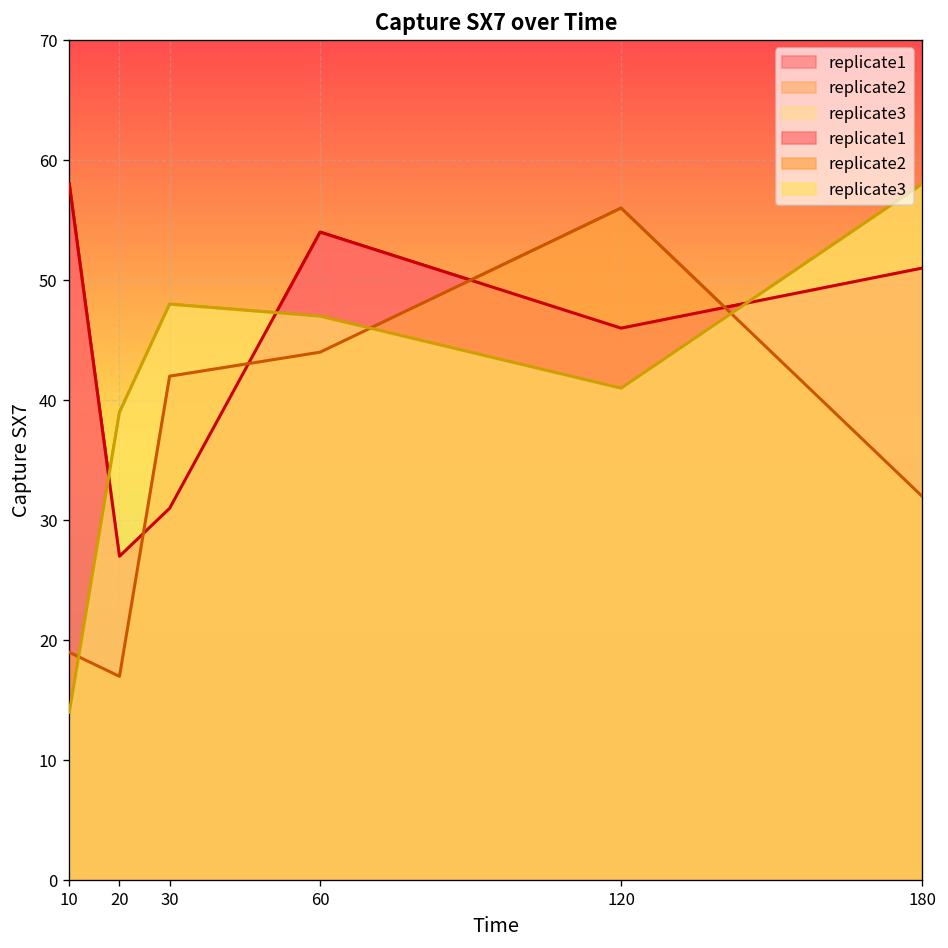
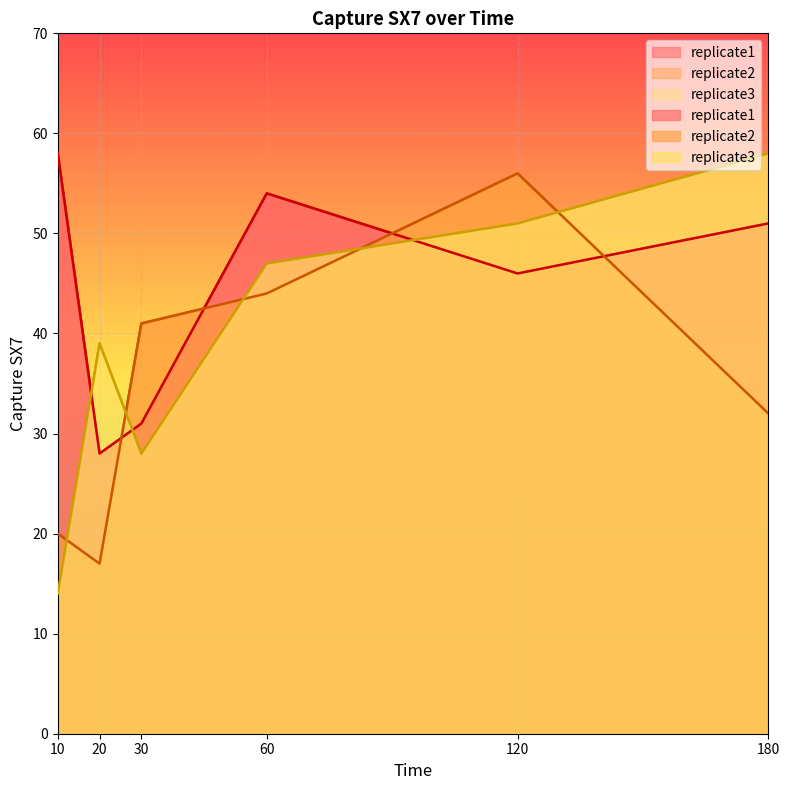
replicate2, 10: 19 -> 20
replicate1, 20: 27 -> 28
replicate2, 30: 42 -> 41
replicate3, 30: 48 -> 28
replicate3, 120: 41 -> 51
